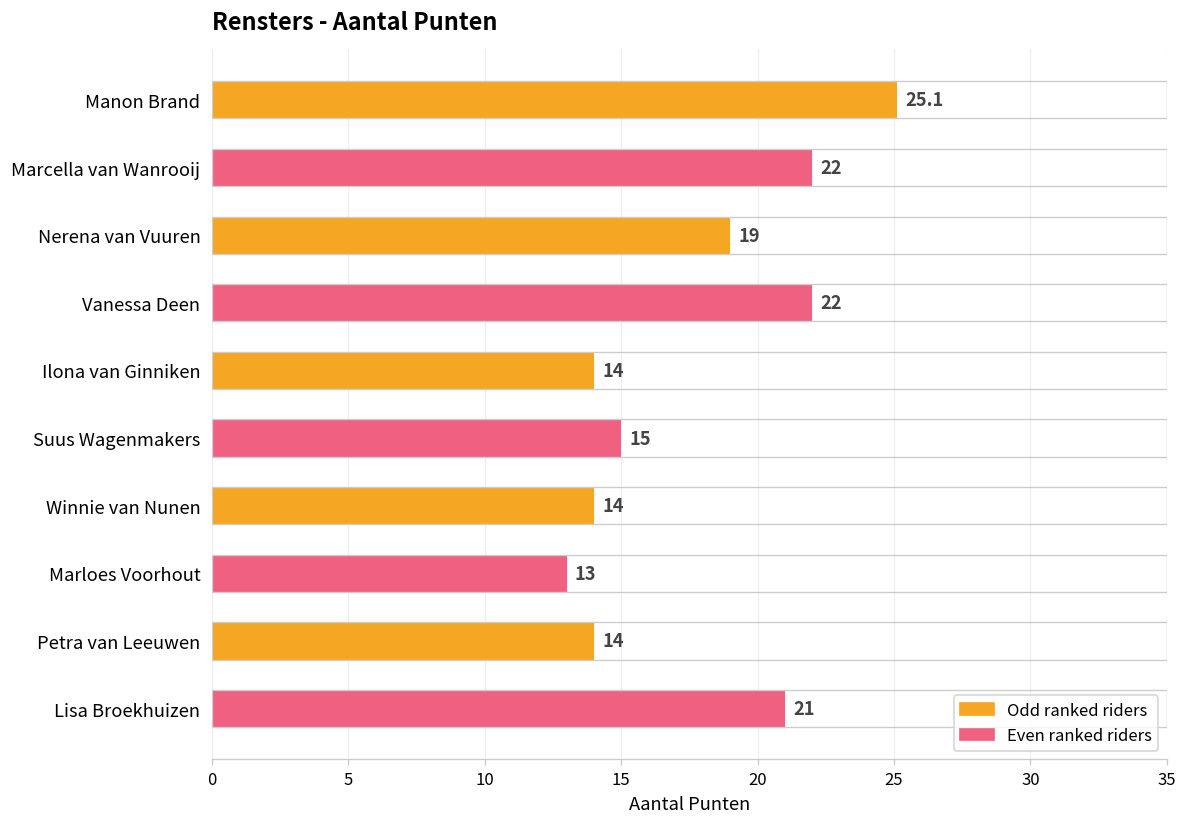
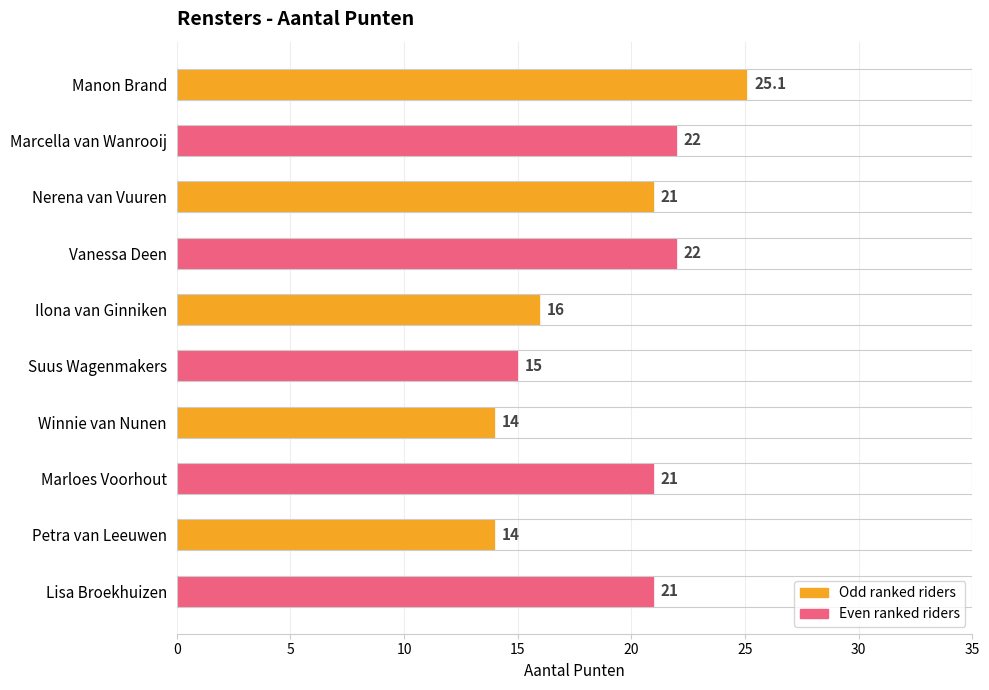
Nerena van Vuuren: 19 -> 21
Ilona van Ginniken: 14 -> 16
Marloes Voorhout: 13 -> 21
